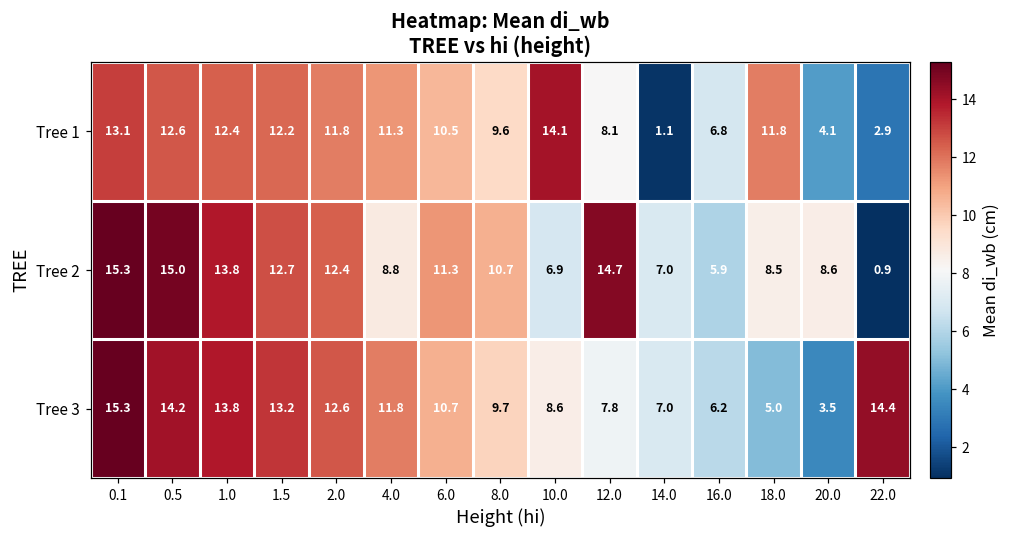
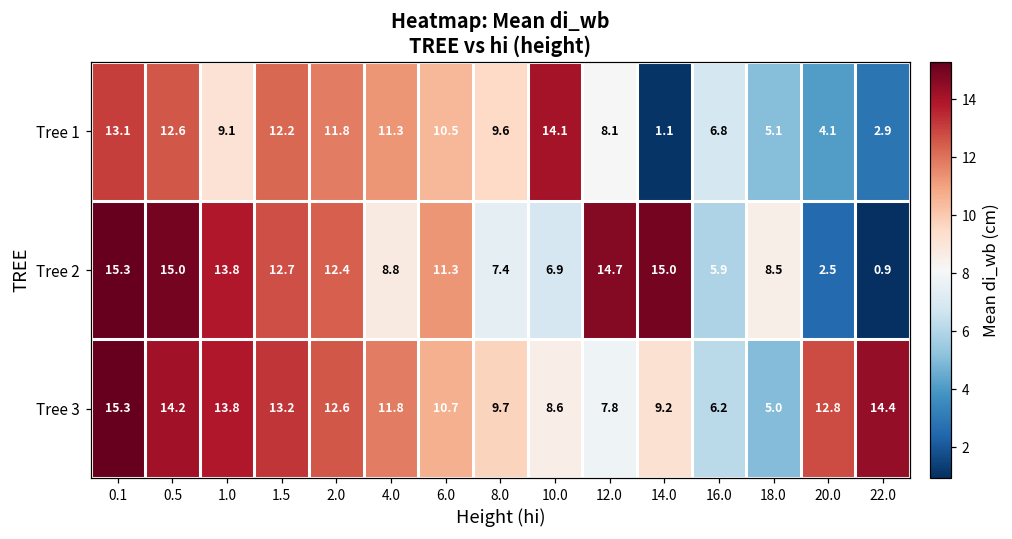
Tree 1, 1.0: 12.4 -> 9.1
Tree 1, 18.0: 11.8 -> 5.1
Tree 2, 8.0: 10.7 -> 7.4
Tree 2, 14.0: 7.0 -> 15.0
Tree 2, 20.0: 8.6 -> 2.5
Tree 3, 14.0: 7.0 -> 9.2
Tree 3, 20.0: 3.5 -> 12.8
